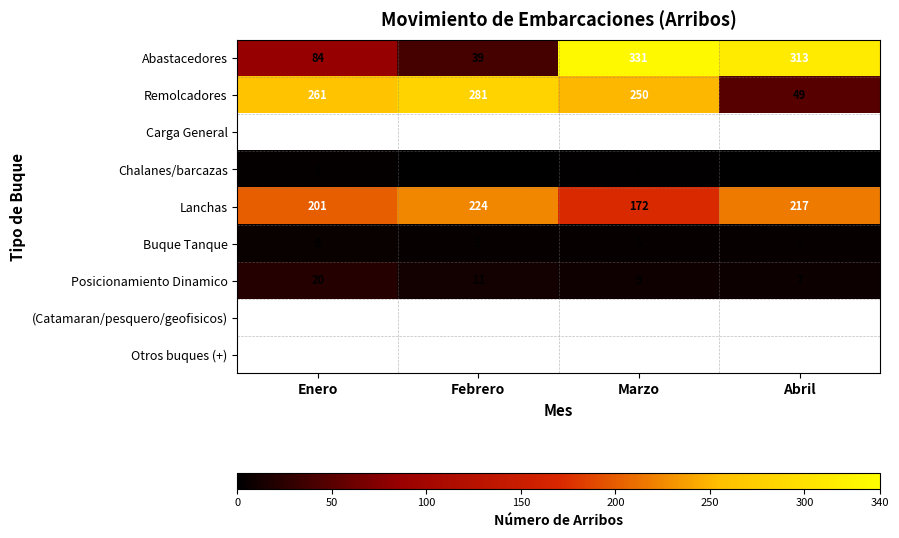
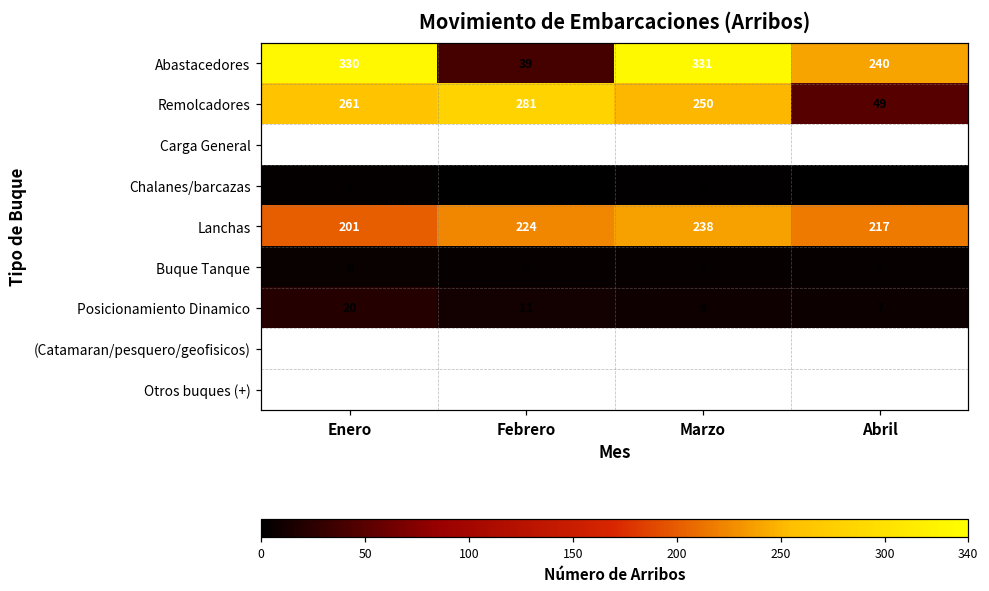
Abastacedores, Enero: 84 -> 330
Abastacedores, Abril: 313 -> 240
Lanchas, Marzo: 172 -> 238
